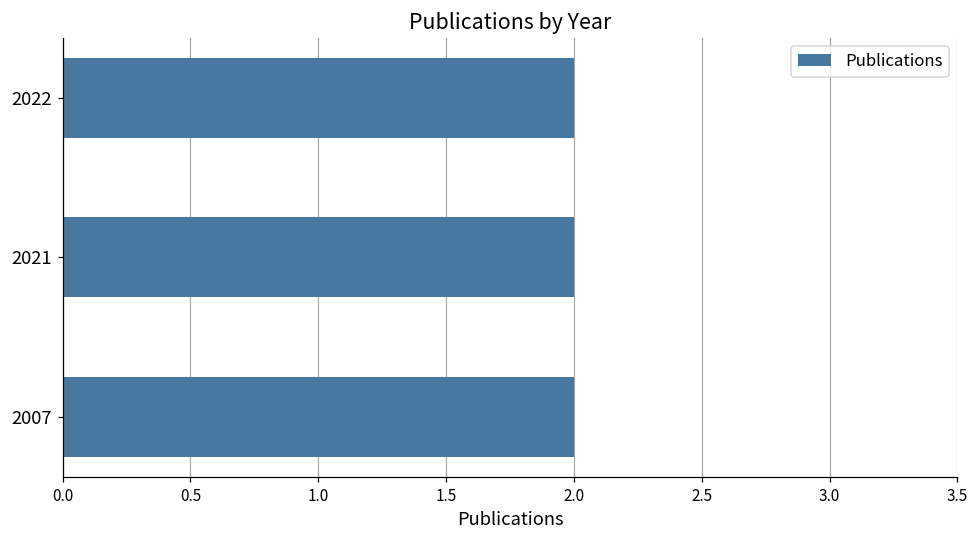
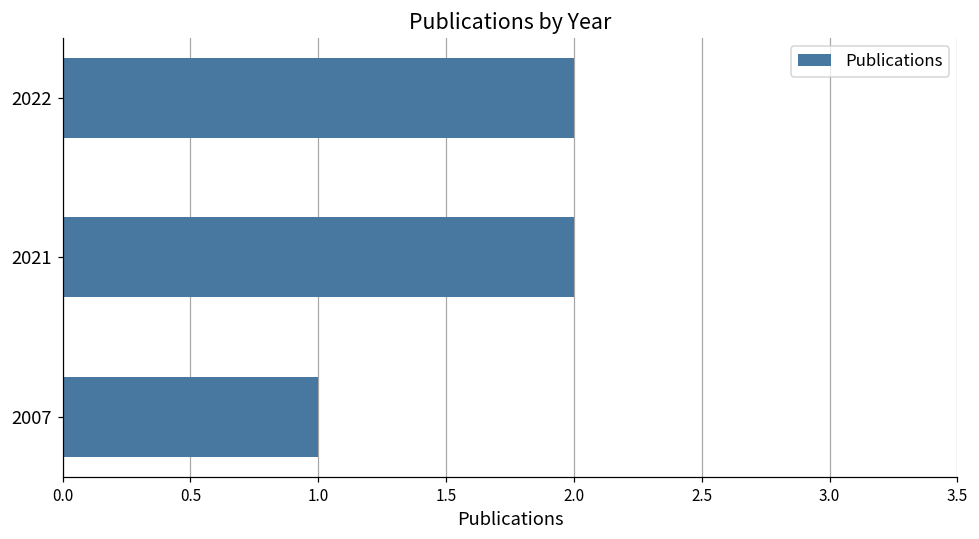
2007: 2 -> 1
